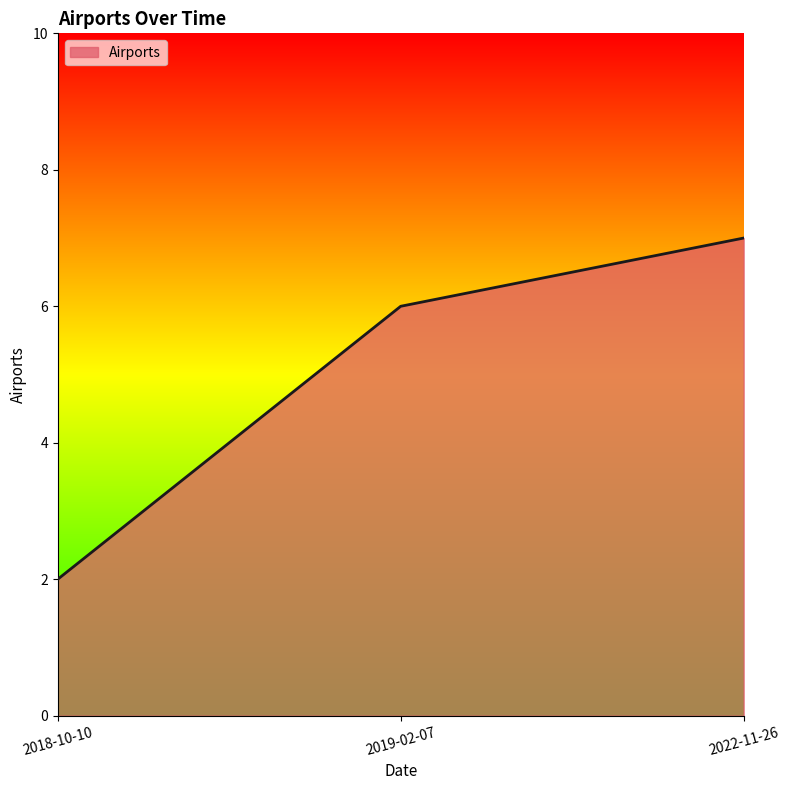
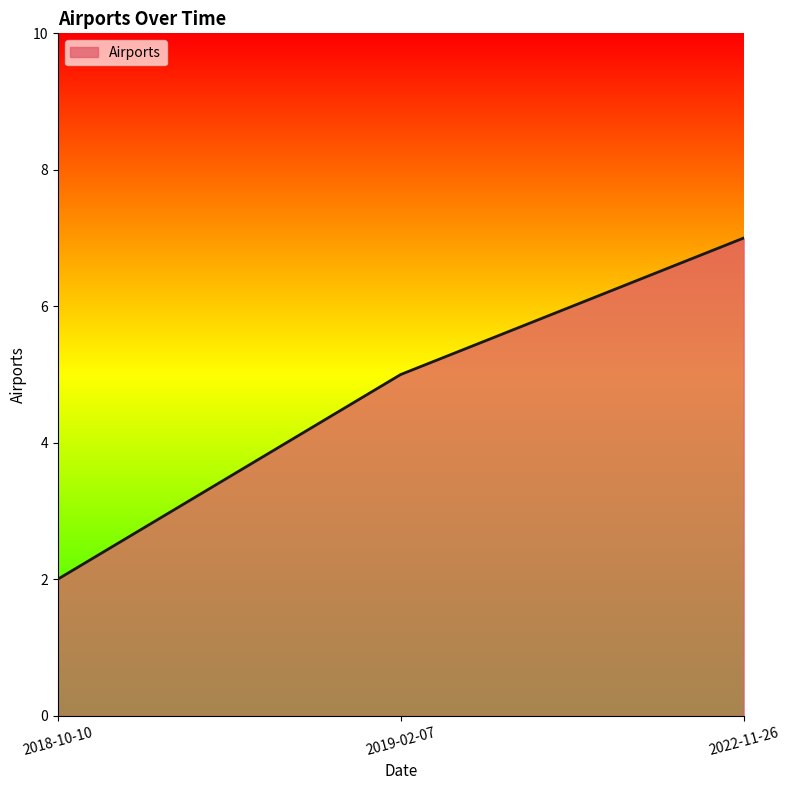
2019-02-07: 6 -> 5
